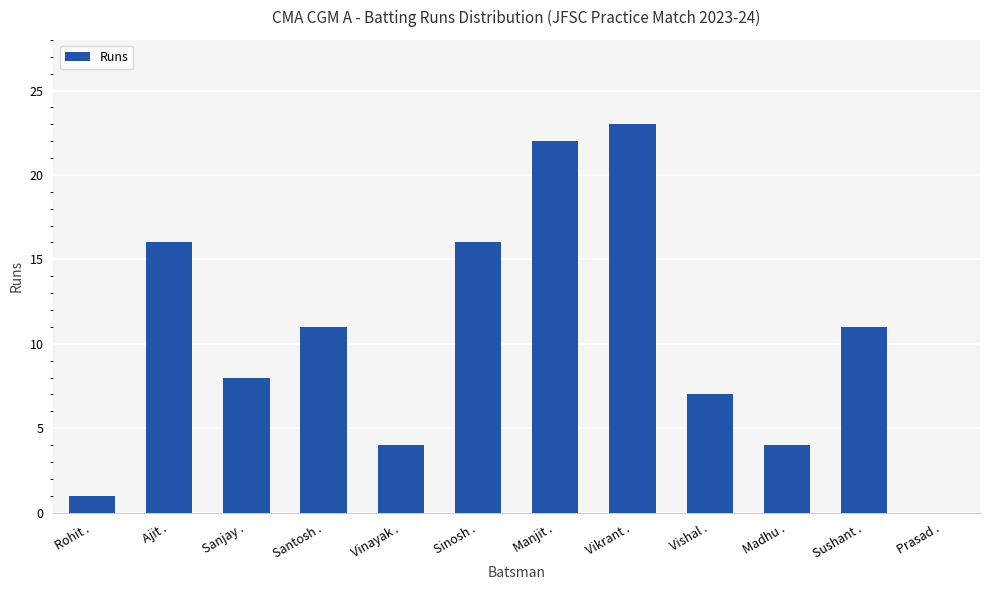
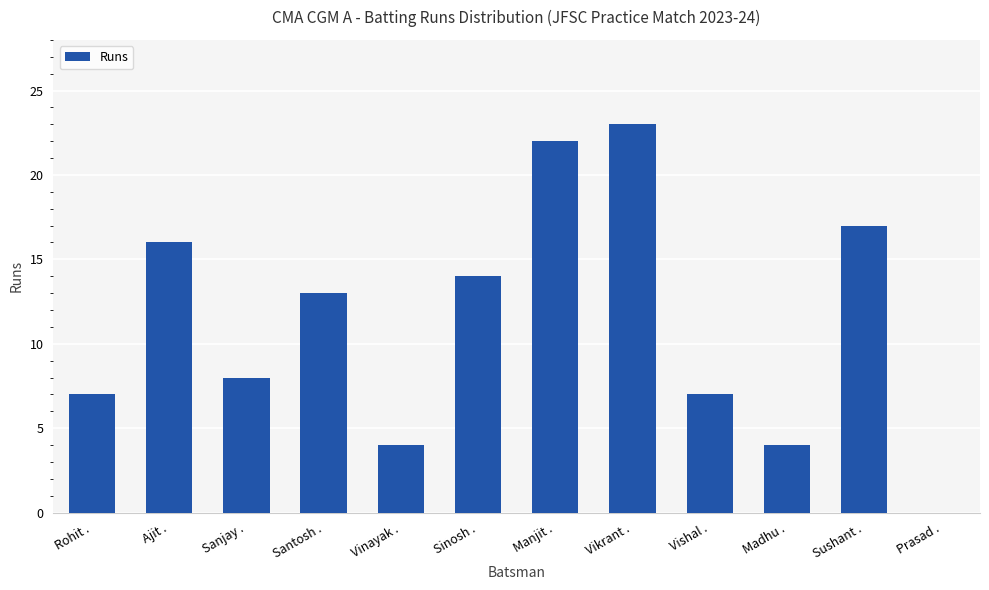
Rohit .: 1 -> 7
Santosh .: 11 -> 13
Sinosh .: 16 -> 14
Sushant .: 11 -> 17
